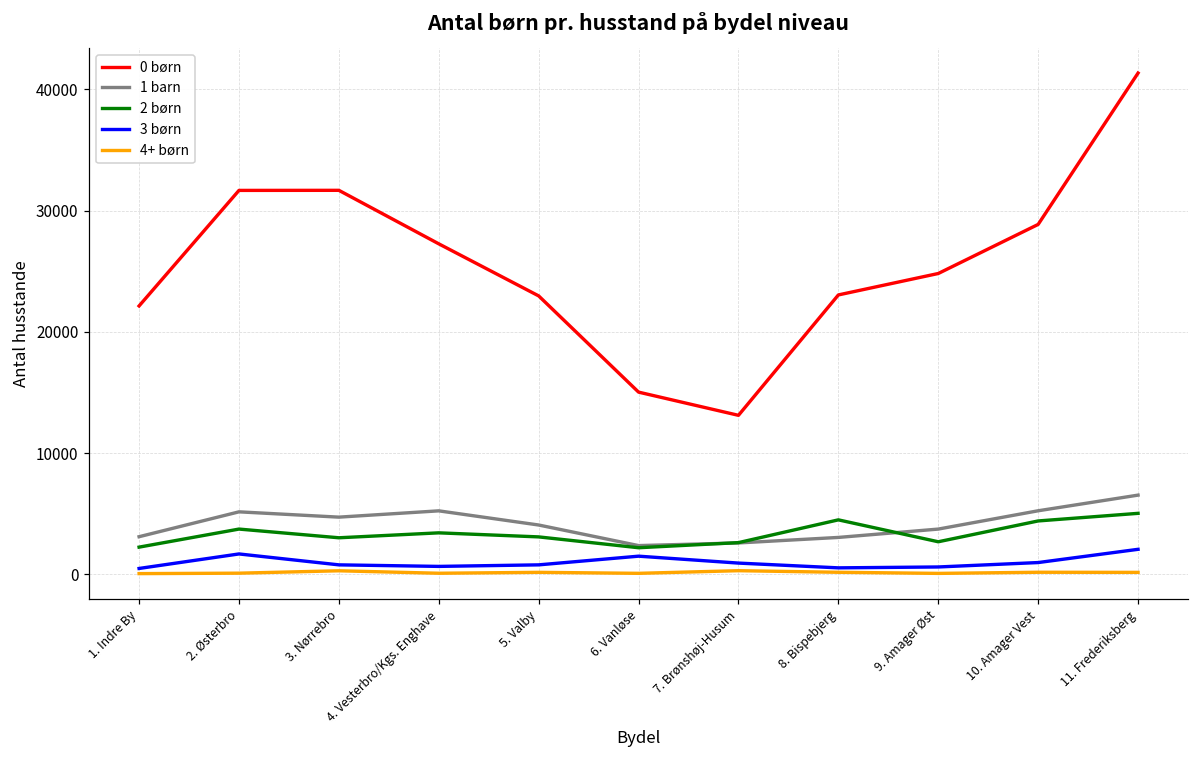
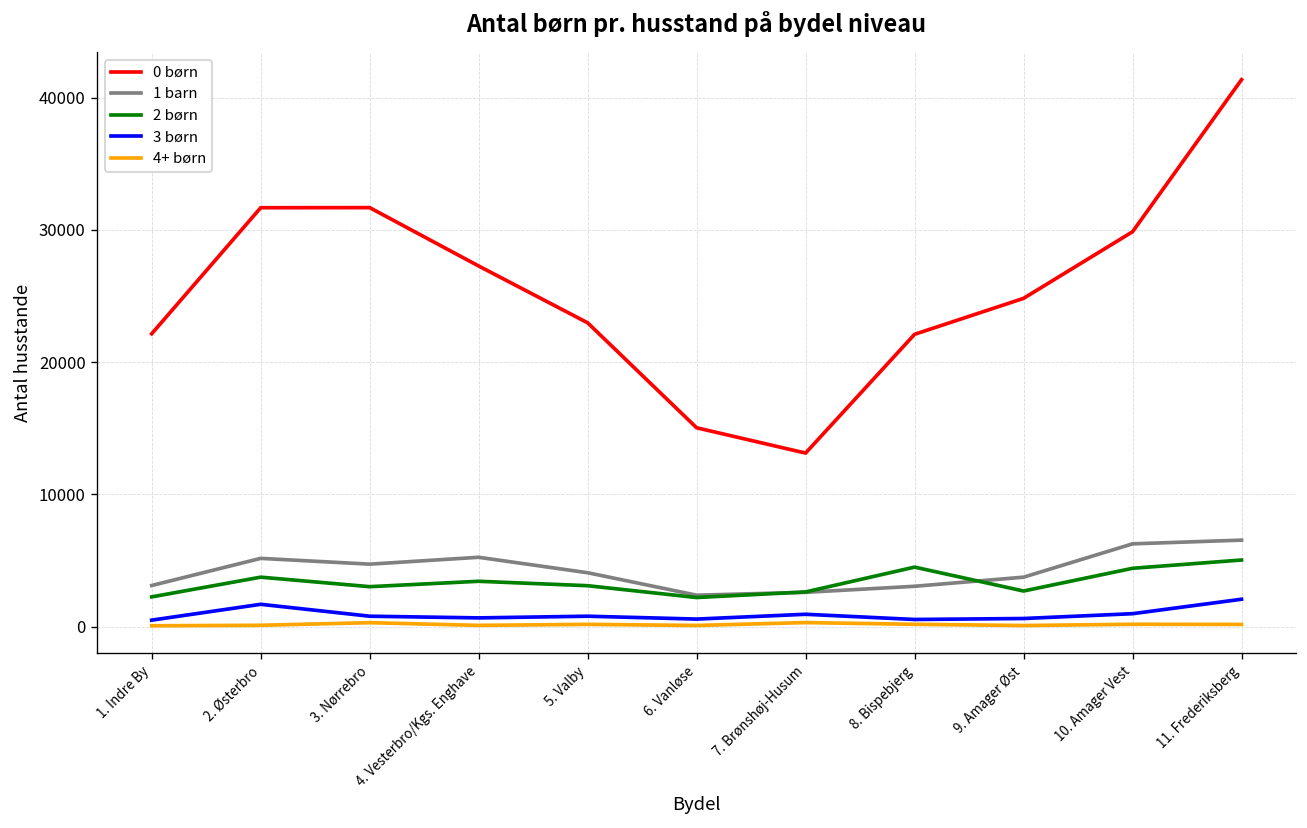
3 børn, 6. Vanløse: 1500 -> 600
0 børn, 8. Bispebjerg: 23100 -> 22100
0 børn, 10. Amager Vest: 28900 -> 29900
1 barn, 10. Amager Vest: 5300 -> 6300
